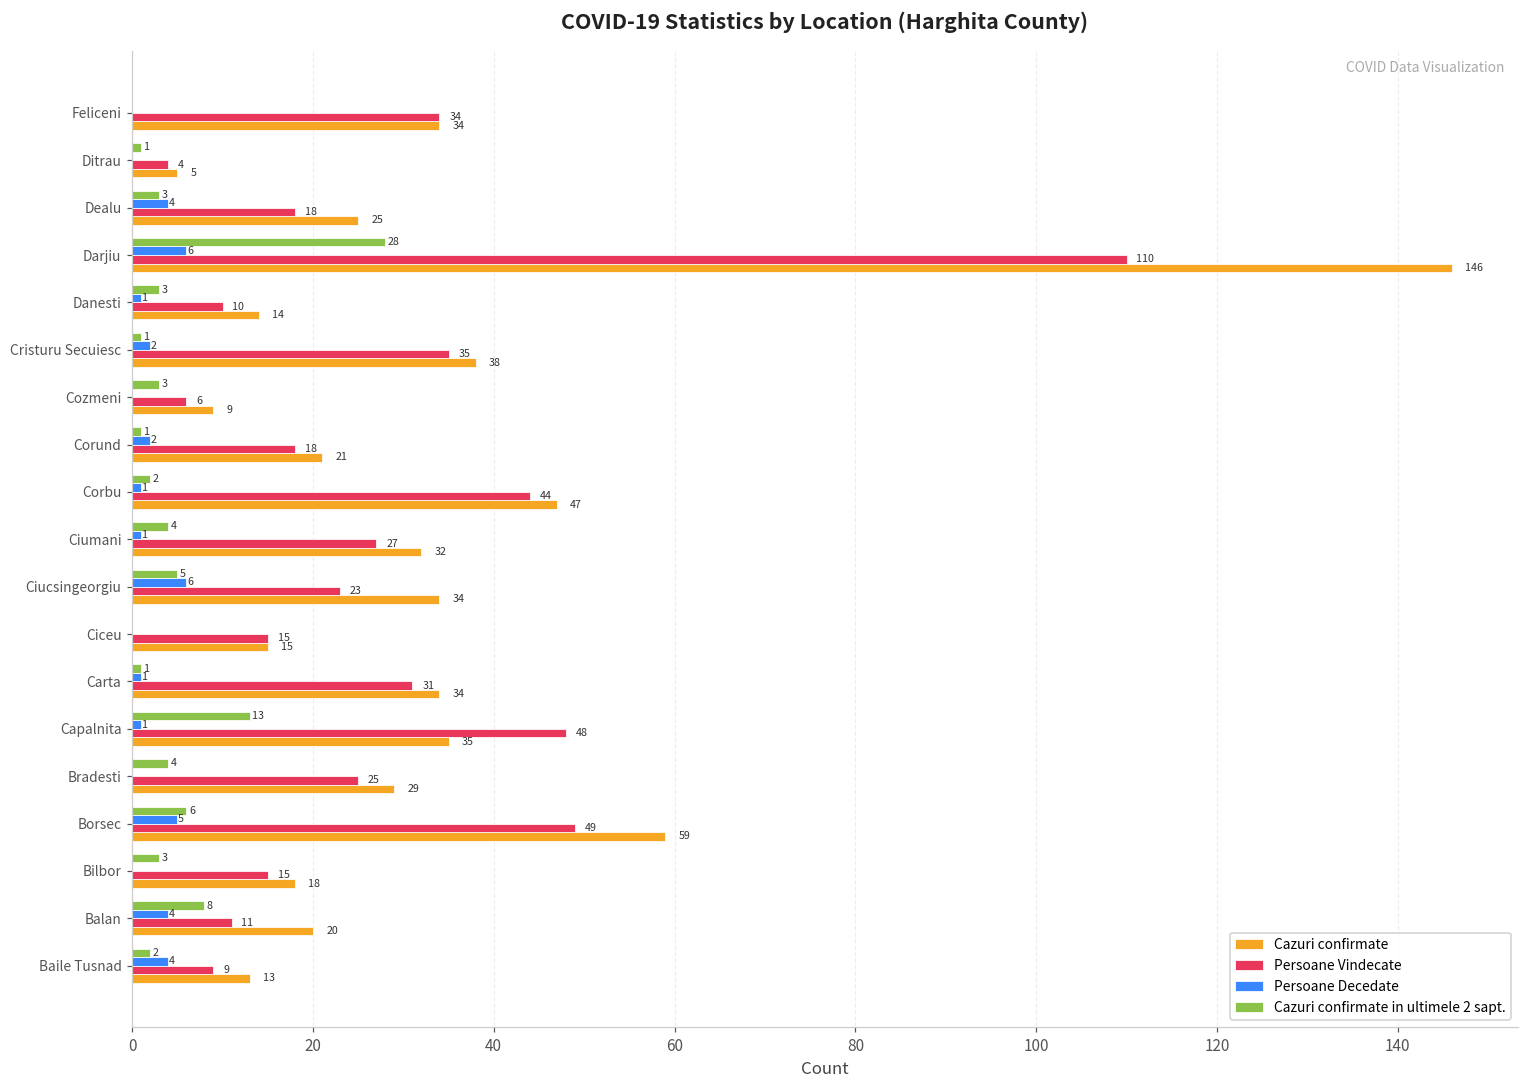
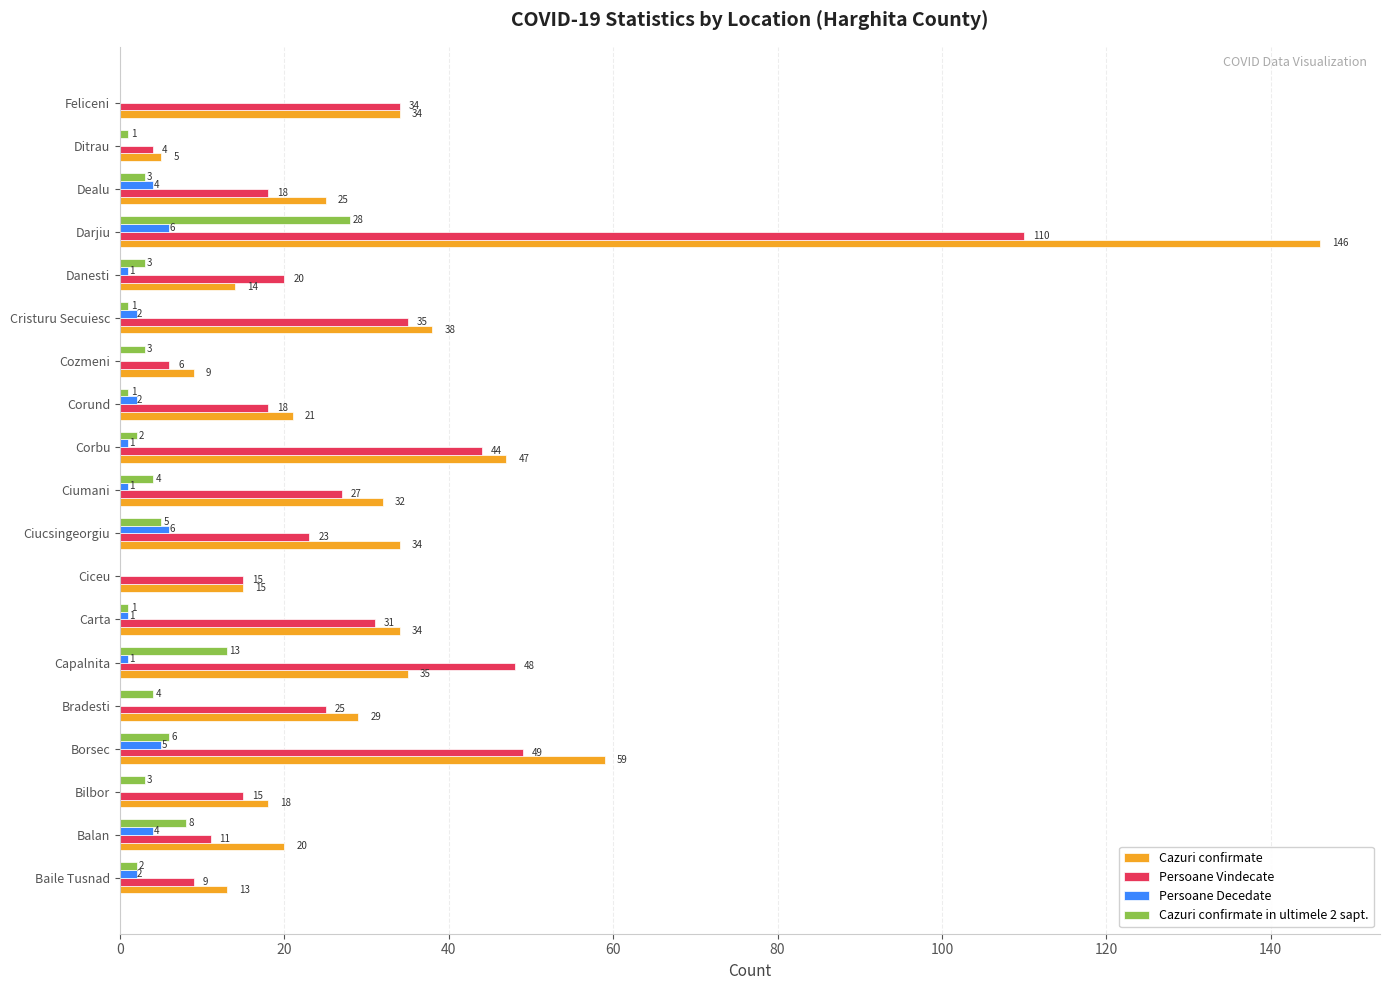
Persoane Vindecate, Danesti: 10 -> 20
Persoane Decedate, Baile Tusnad: 4 -> 2
